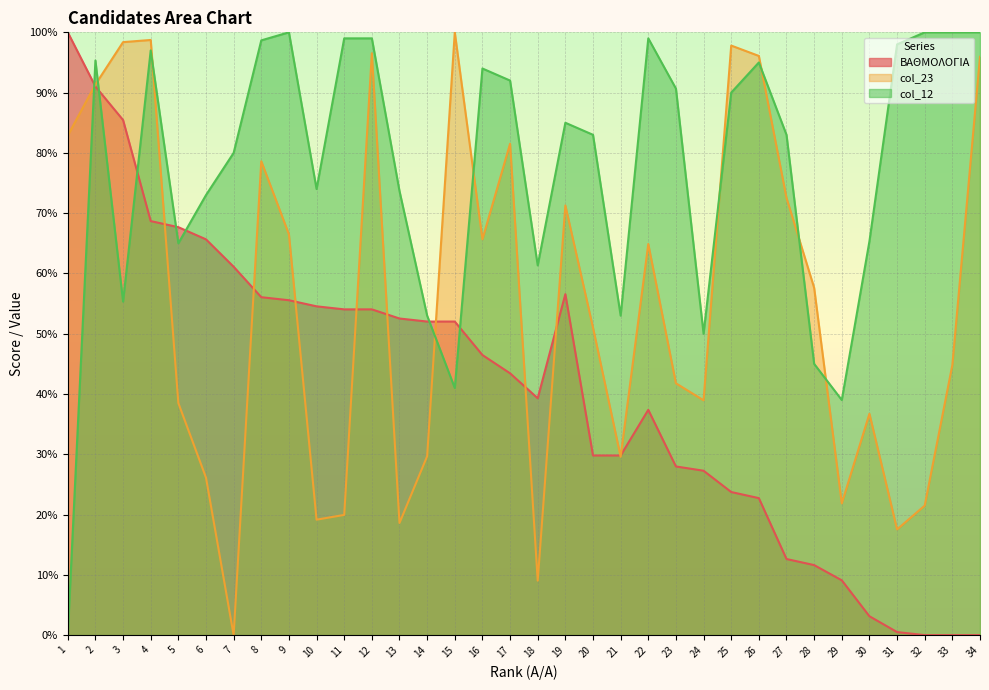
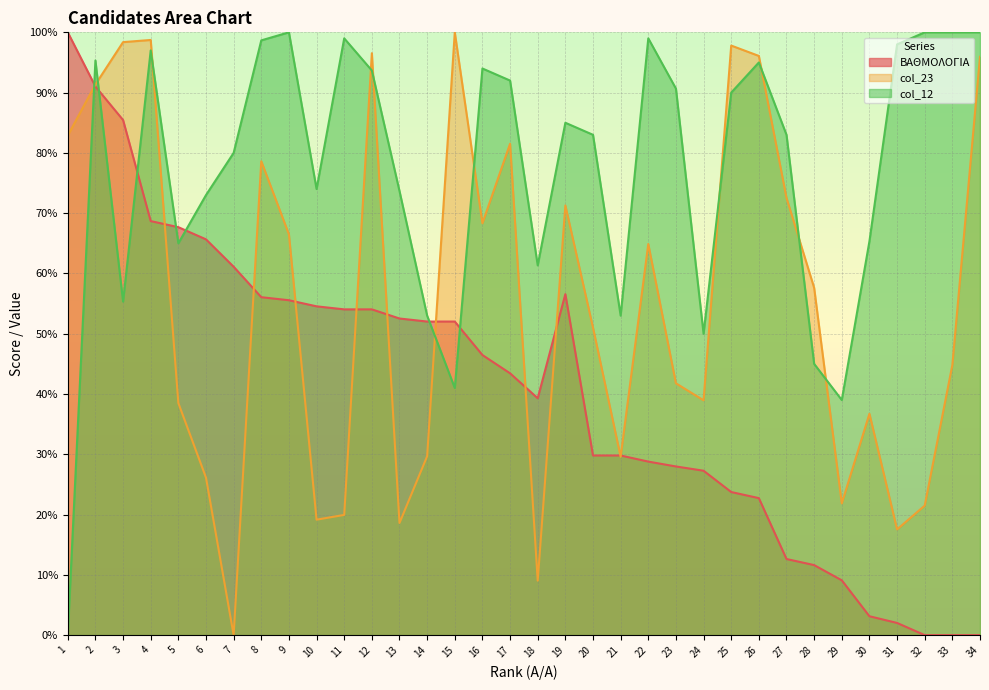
col_12, 12: 99% -> 94%
col_23, 16: 66% -> 68%
ΒΑΘΜΟΛΟΓΙΑ, 22: 37% -> 29%
ΒΑΘΜΟΛΟΓΙΑ, 31: 1% -> 2%
